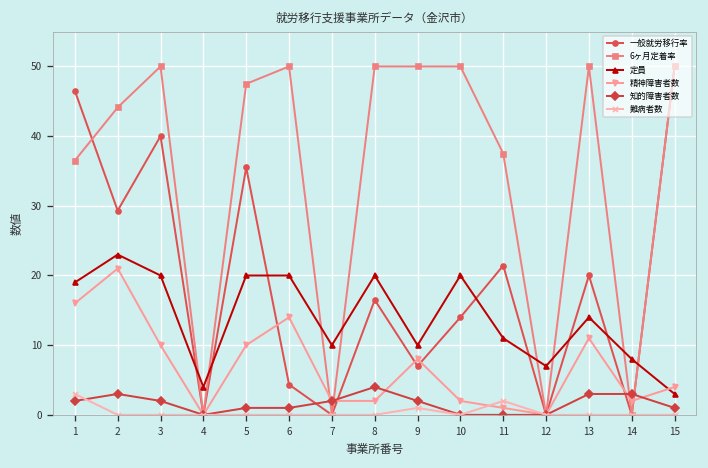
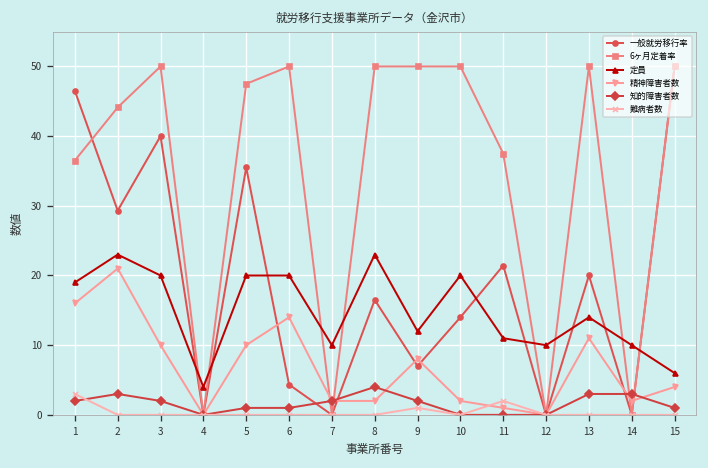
定員, 8: 20 -> 23
定員, 9: 10 -> 12
定員, 12: 7 -> 10
定員, 14: 8 -> 10
定員, 15: 3 -> 6
